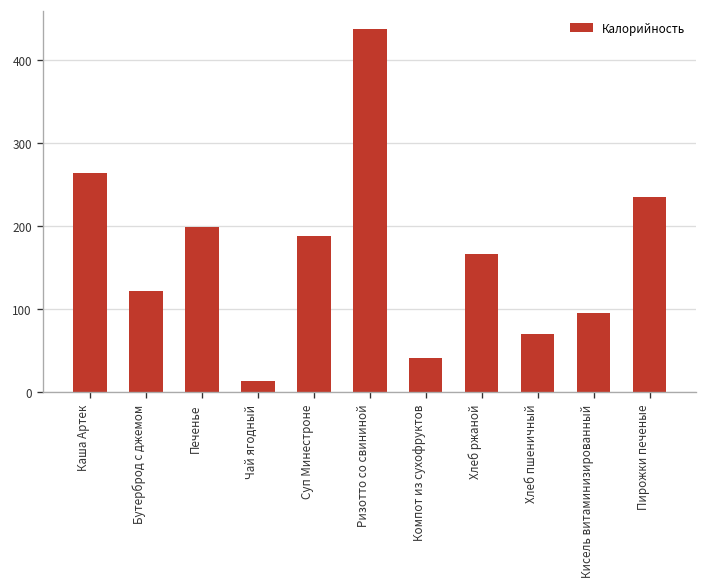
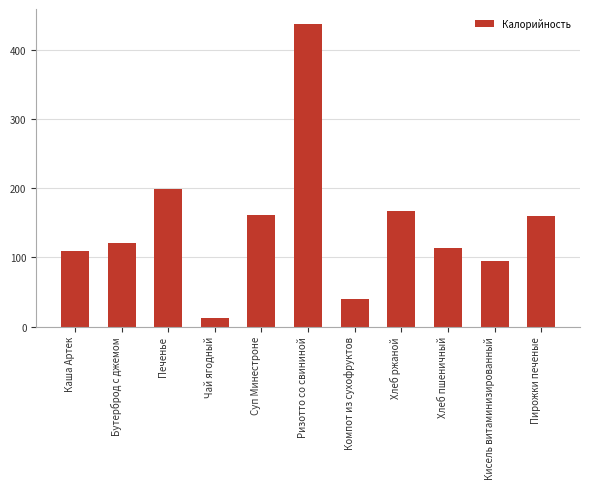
Каша Артек: 260 -> 110
Суп Минестроне: 190 -> 160
Хлеб пшеничный: 70 -> 110
Пирожки печеные: 240 -> 160
